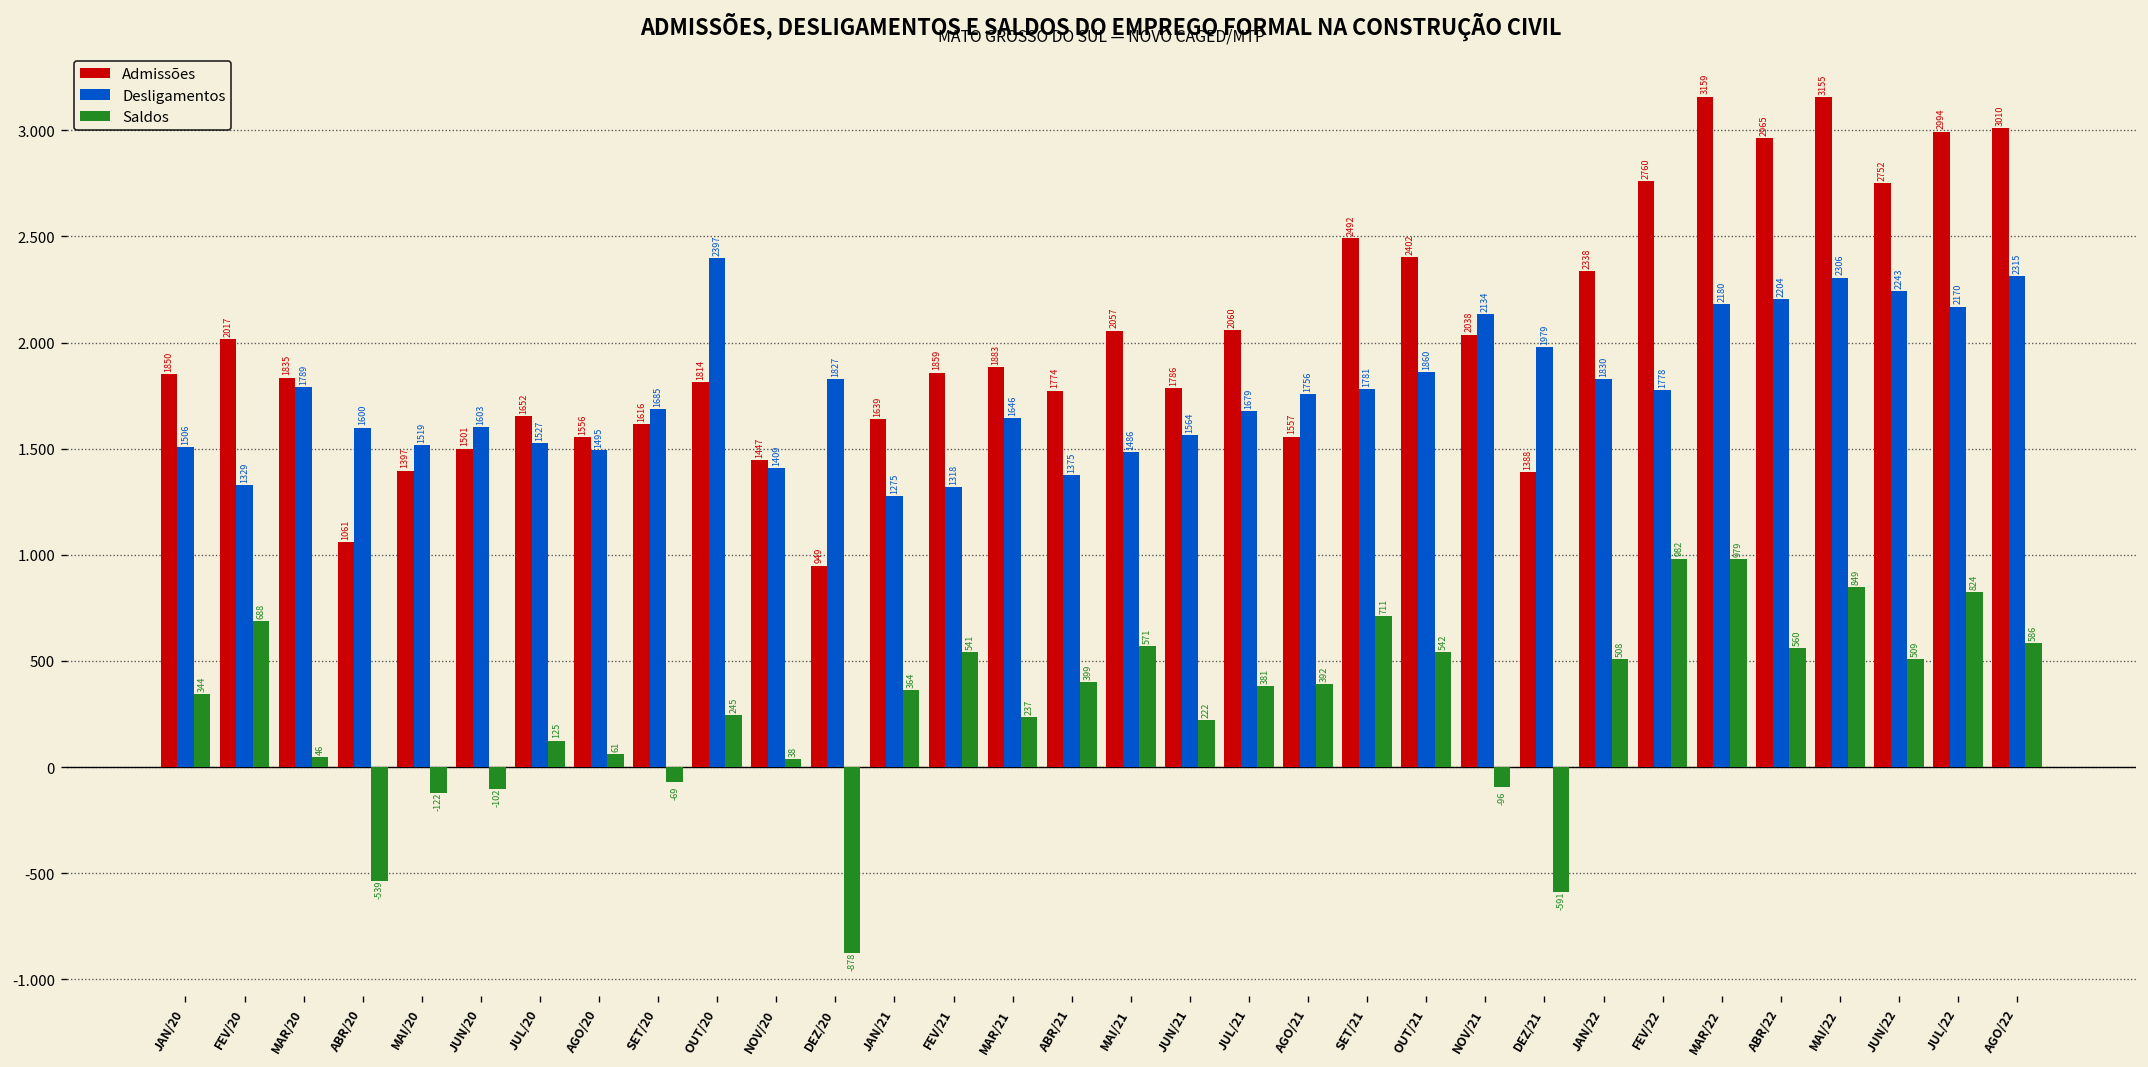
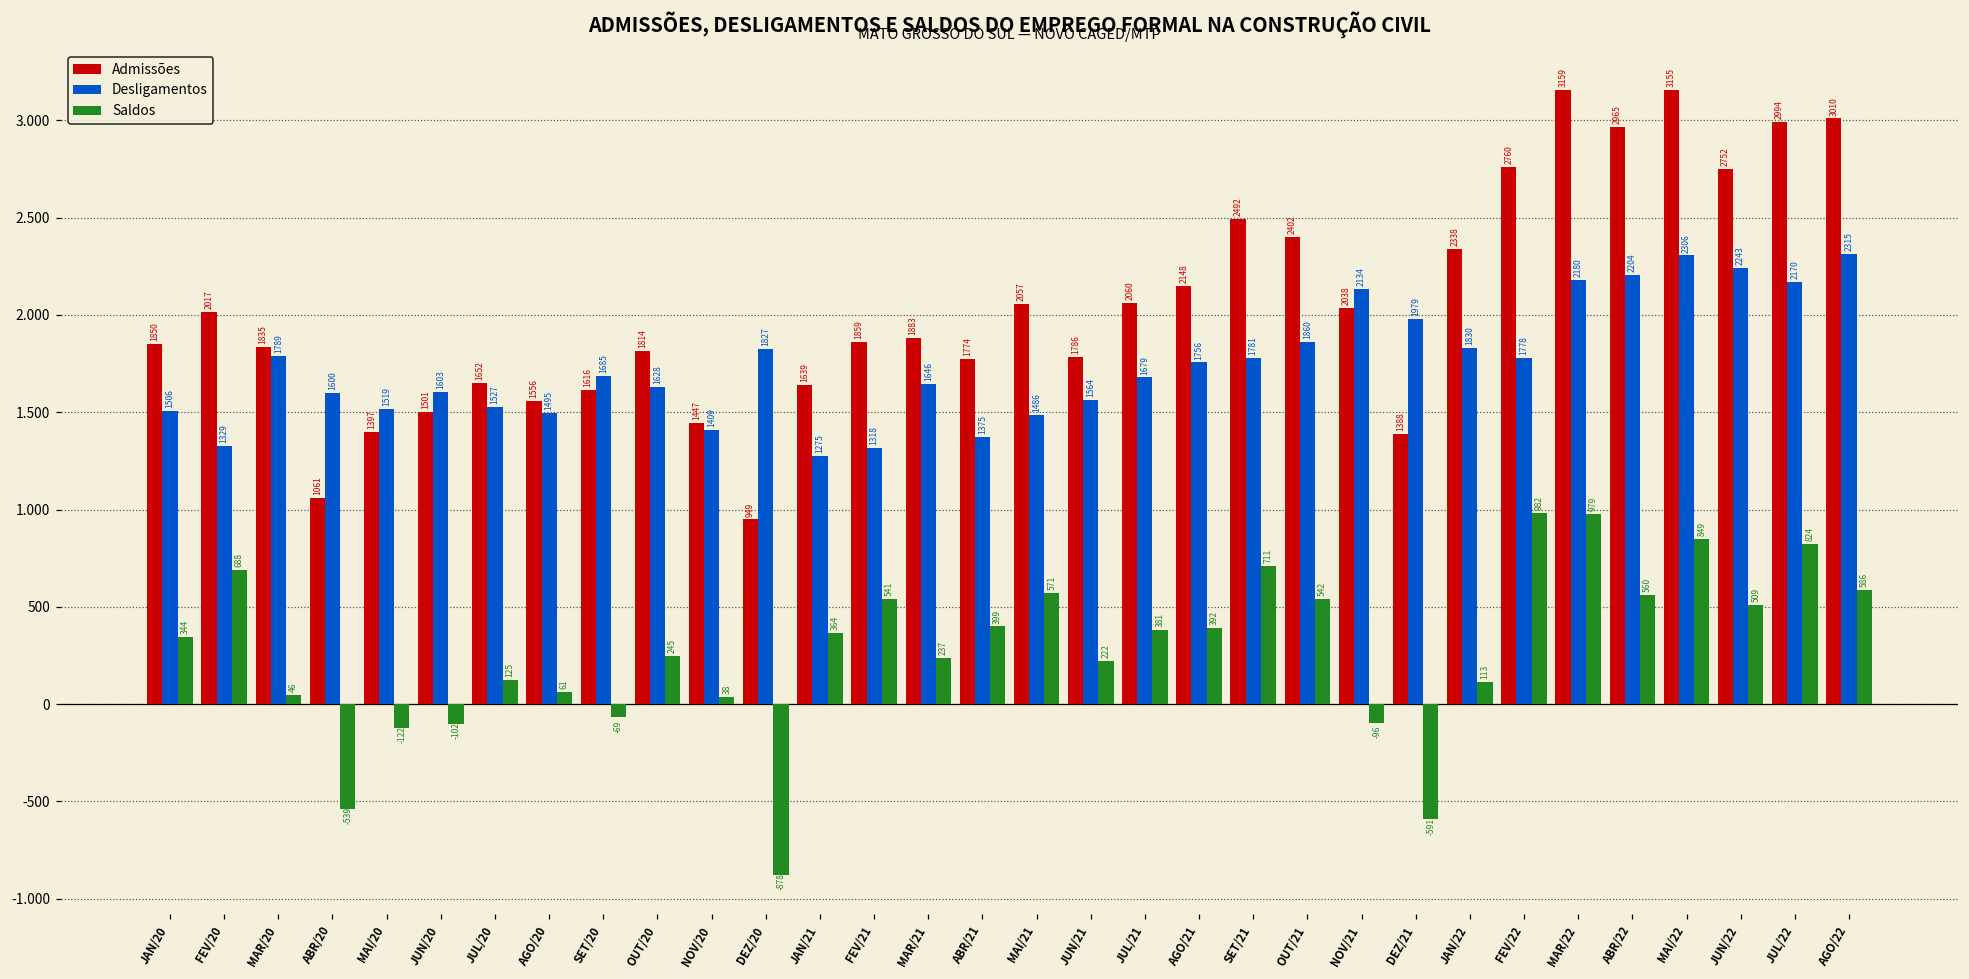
Desligamentos, OUT/20: 2397 -> 1628
Admissões, AGO/21: 1557 -> 2148
Saldos, JAN/22: 508 -> 113
